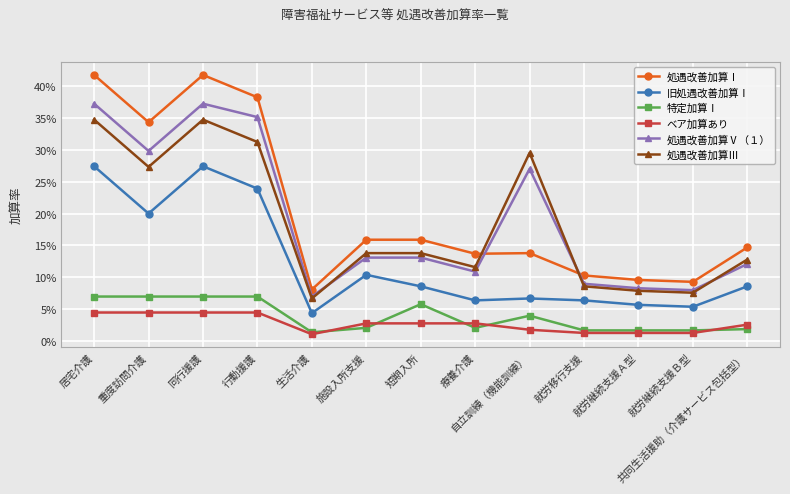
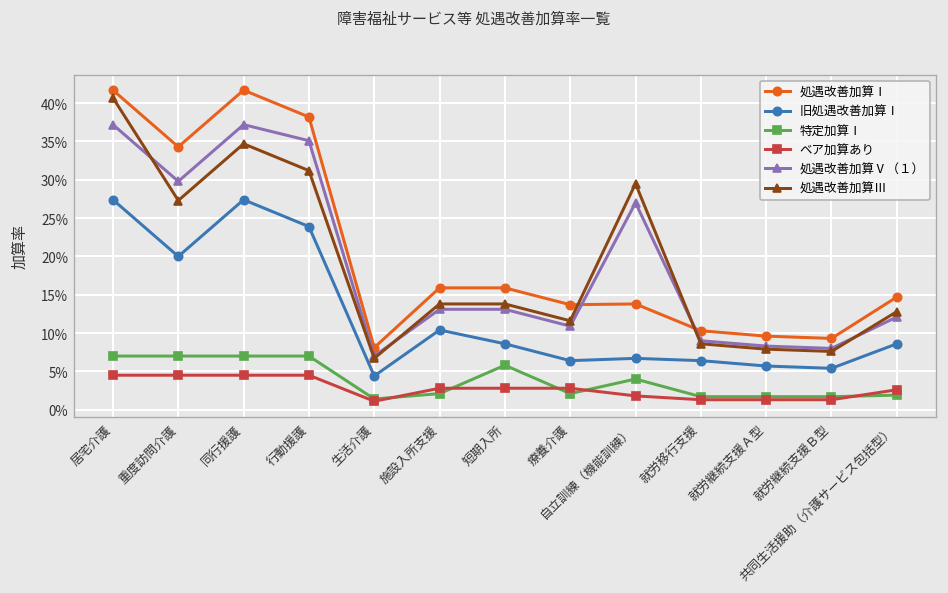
処遇改善加算Ⅲ, 居宅介護: 35% -> 41%
